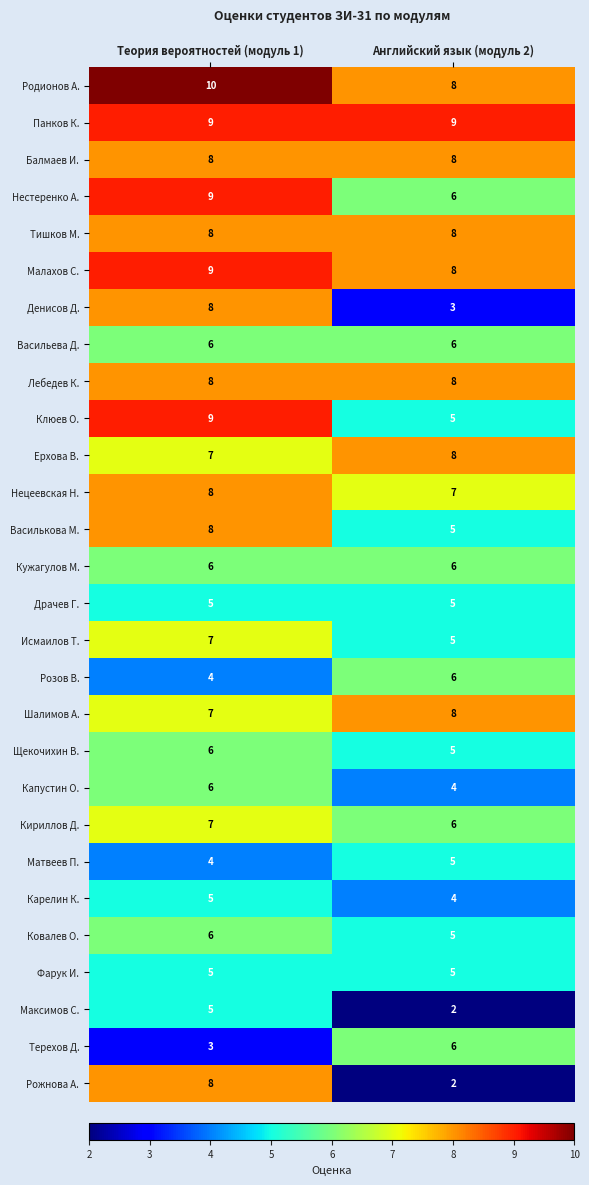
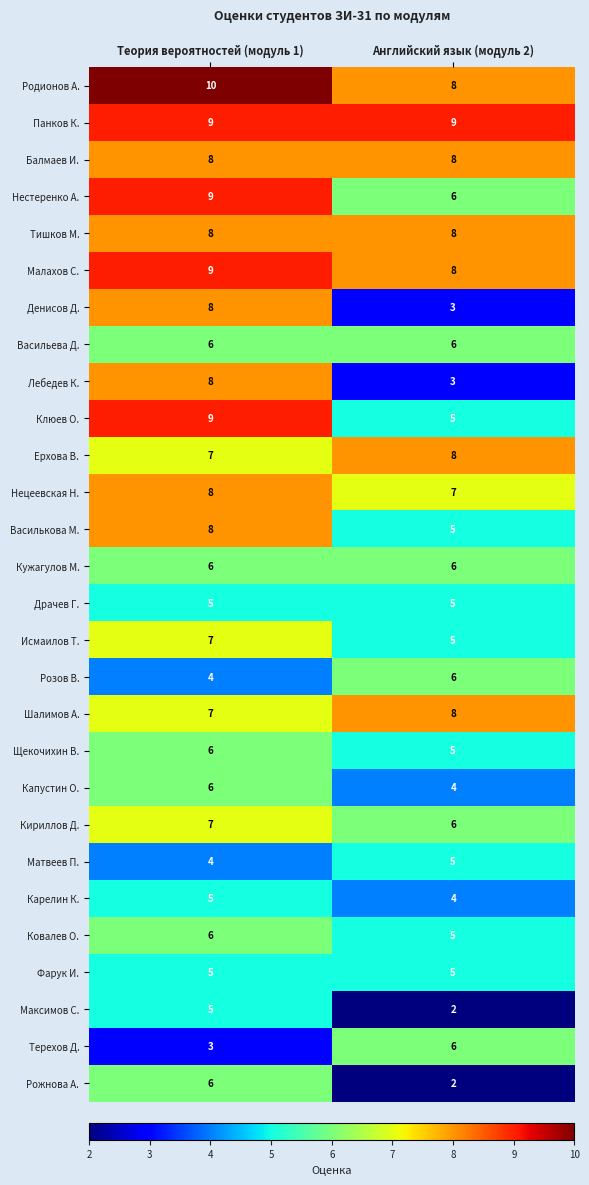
Лебедев К., Английский язык (модуль 2): 8 -> 3
Рожнова А., Теория вероятностей (модуль 1): 8 -> 6
